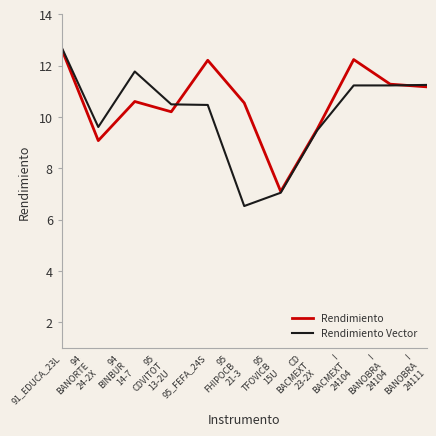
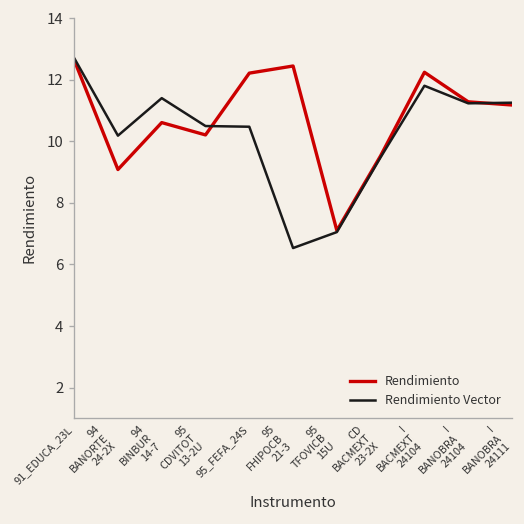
Rendimiento Vector, 94 BANORTE 24-2X: 9.6 -> 10.2
Rendimiento Vector, 94 BINBUR 14-7: 11.8 -> 11.4
Rendimiento, 95 FHIPOCB 21-3: 10.5 -> 12.4
Rendimiento Vector, I BACMEXT 24104: 11.2 -> 11.8
